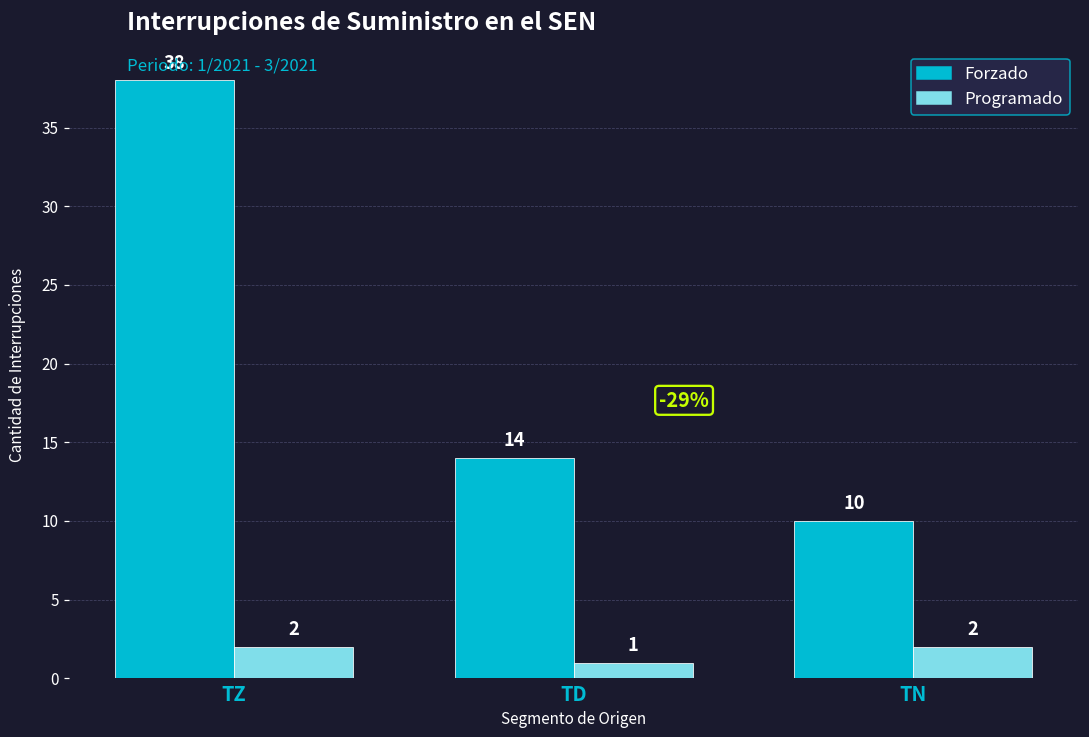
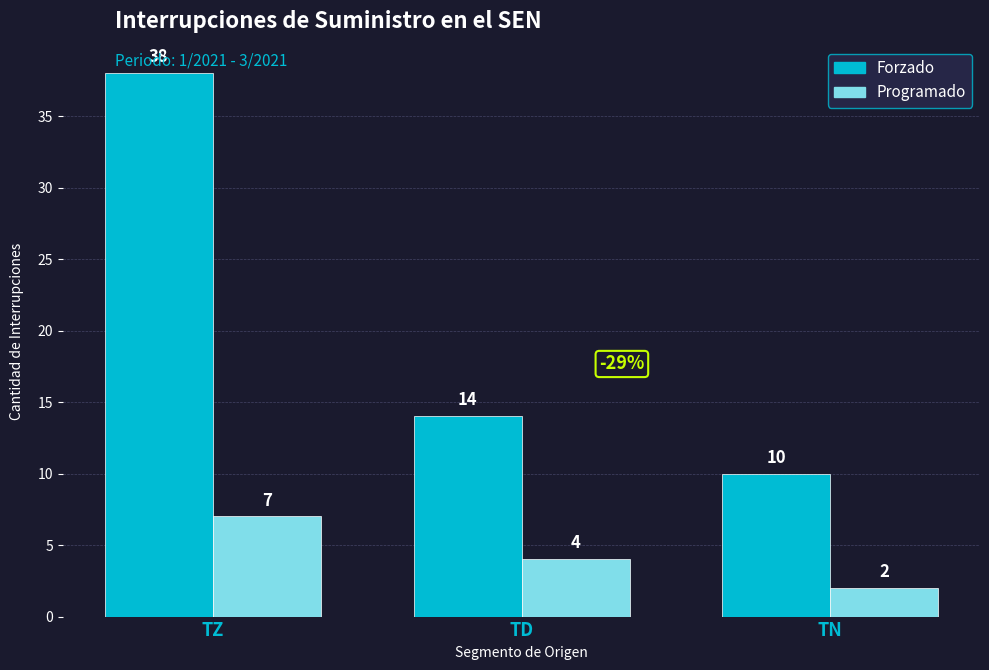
Programado, TZ: 2 -> 7
Programado, TD: 1 -> 4
